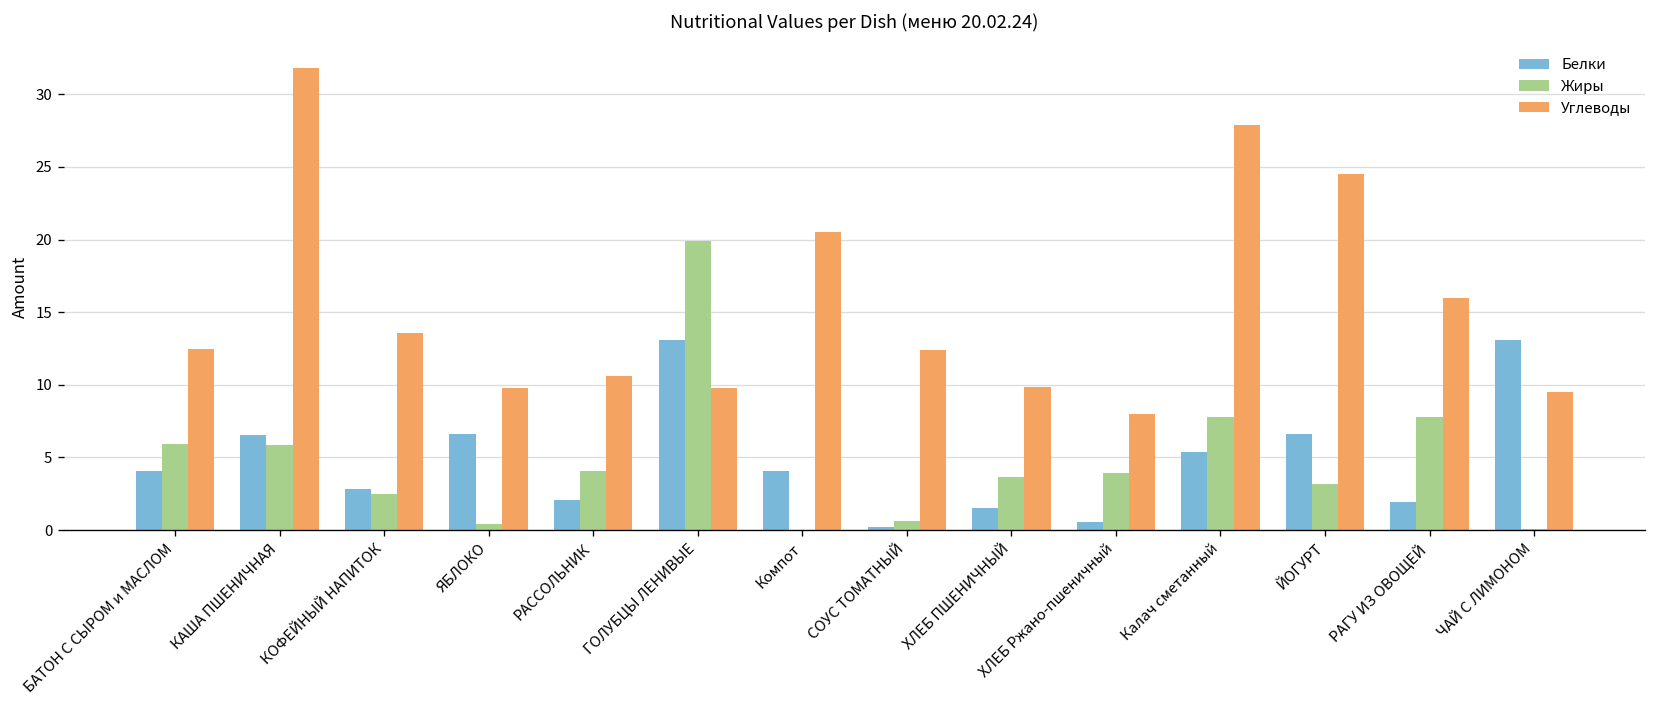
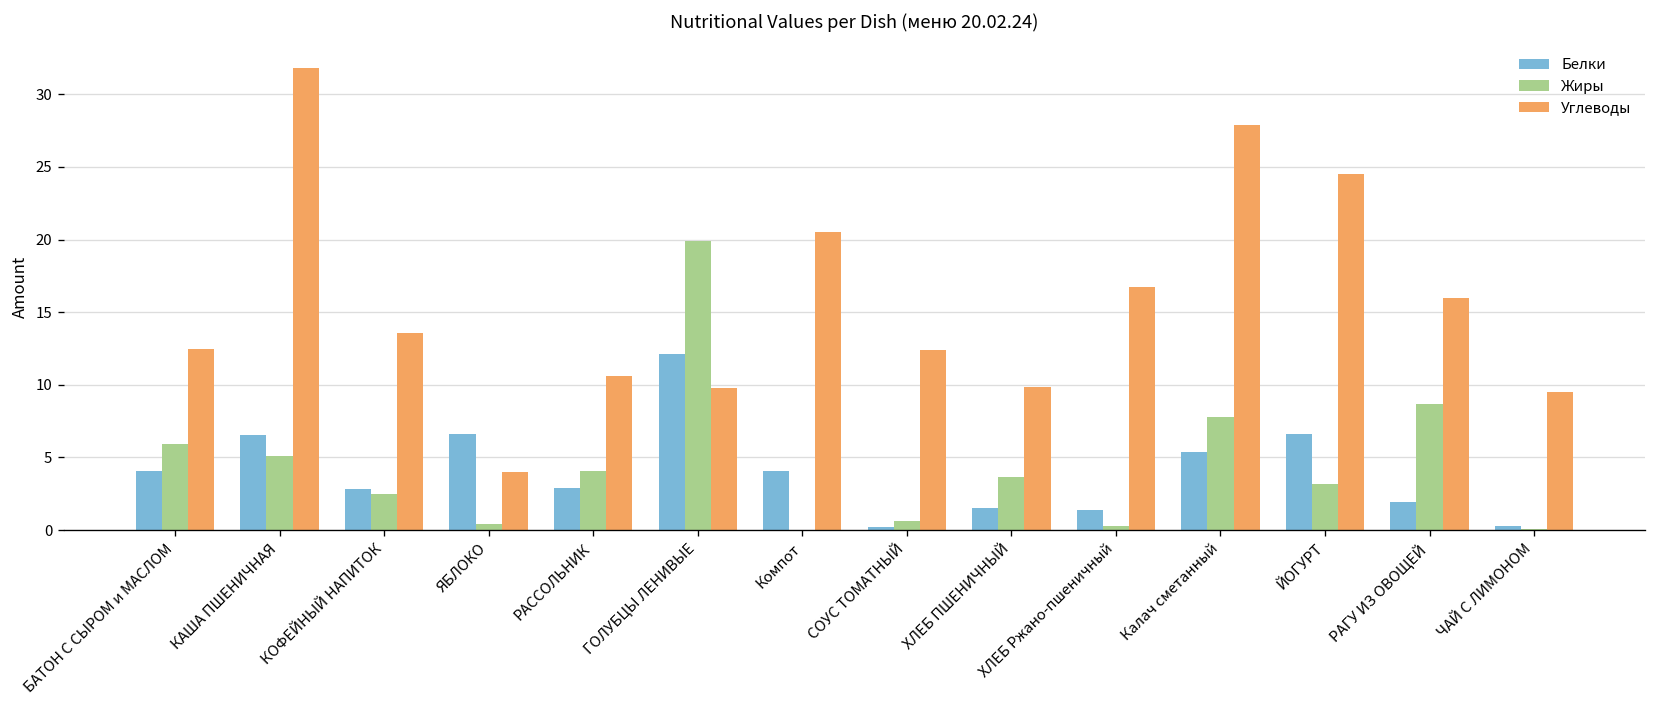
Жиры, КАША ПШЕНИЧНАЯ: 5.8 -> 5.1
Углеводы, ЯБЛОКО: 9.8 -> 4.0
Белки, РАССОЛЬНИК: 2.1 -> 2.9
Белки, ГОЛУБЦЫ ЛЕНИВЫЕ: 13.1 -> 12.1
Белки, ХЛЕБ Ржано-пшеничный: 0.5 -> 1.4
Жиры, ХЛЕБ Ржано-пшеничный: 3.9 -> 0.3
Углеводы, ХЛЕБ Ржано-пшеничный: 8.0 -> 16.8
Жиры, РАГУ ИЗ ОВОЩЕЙ: 7.8 -> 8.7
Белки, ЧАЙ С ЛИМОНОМ: 13.1 -> 0.3
